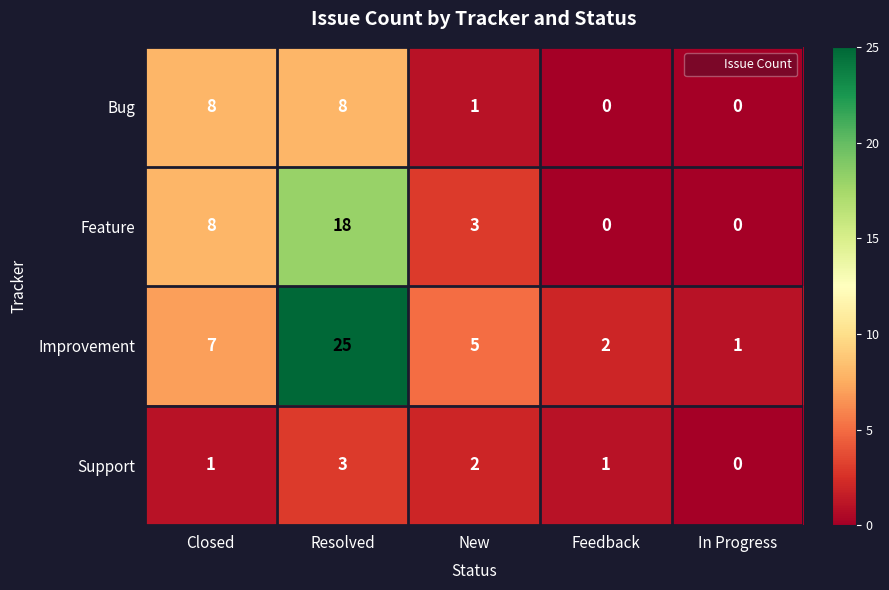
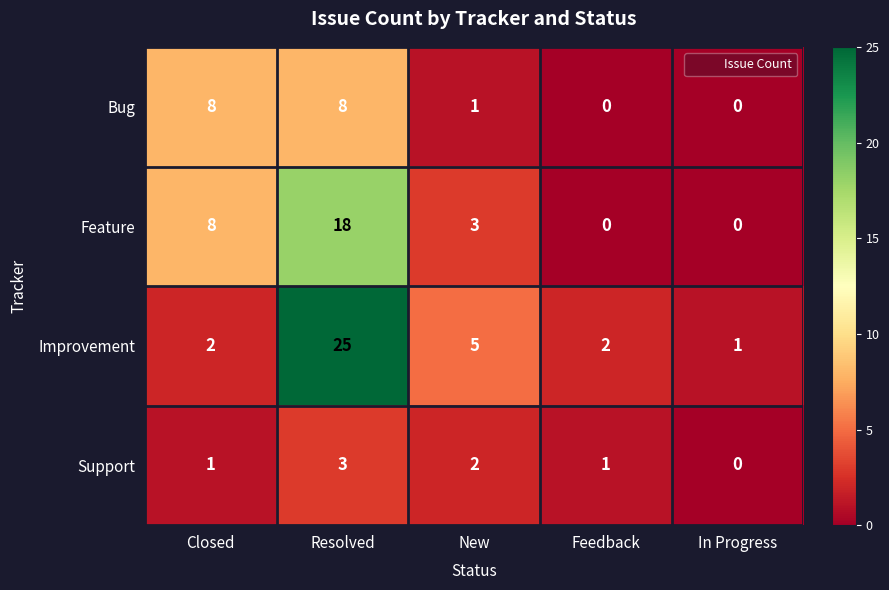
Improvement, Closed: 7 -> 2
